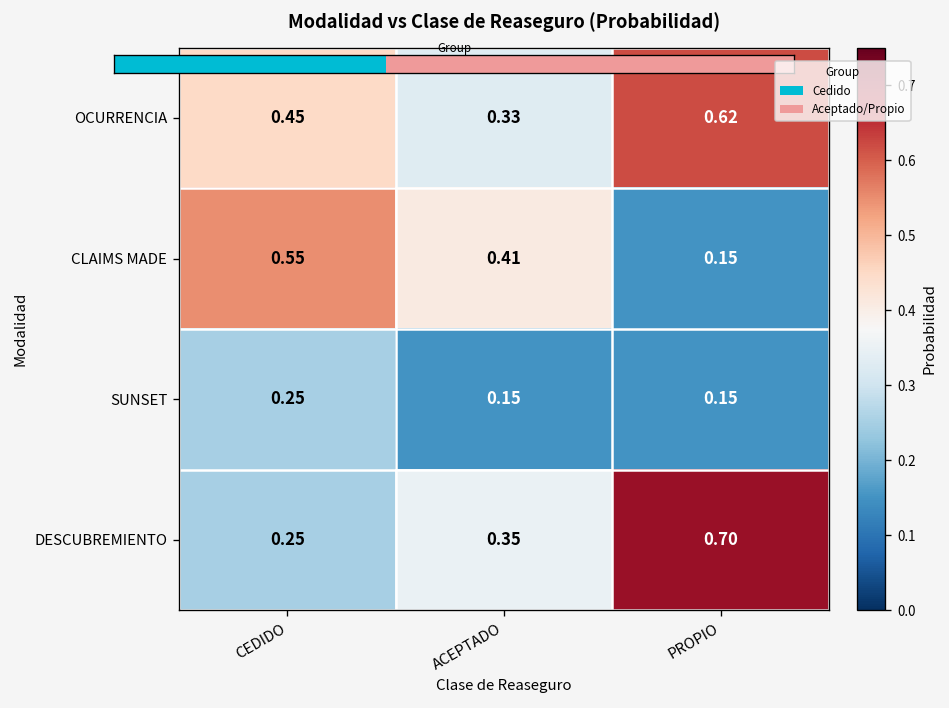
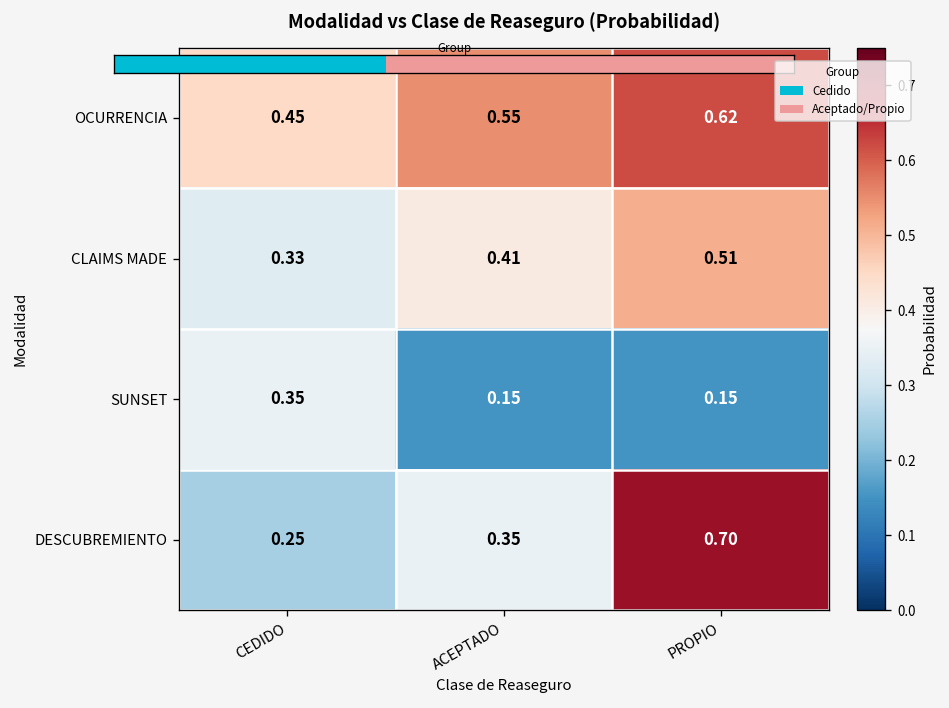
Modalidad vs Clase de Reaseguro (Probabilidad), OCURRENCIA, ACEPTADO: 0.33 -> 0.55
Modalidad vs Clase de Reaseguro (Probabilidad), CLAIMS MADE, CEDIDO: 0.55 -> 0.33
Modalidad vs Clase de Reaseguro (Probabilidad), CLAIMS MADE, PROPIO: 0.15 -> 0.51
Modalidad vs Clase de Reaseguro (Probabilidad), SUNSET, CEDIDO: 0.25 -> 0.35
